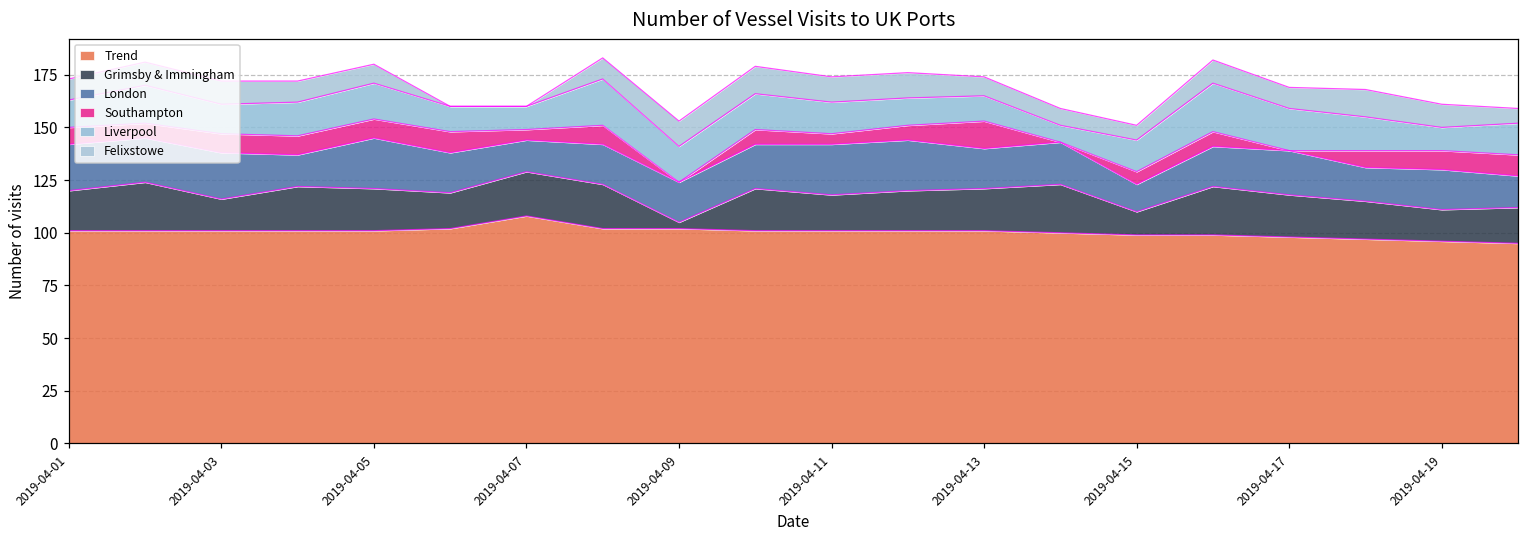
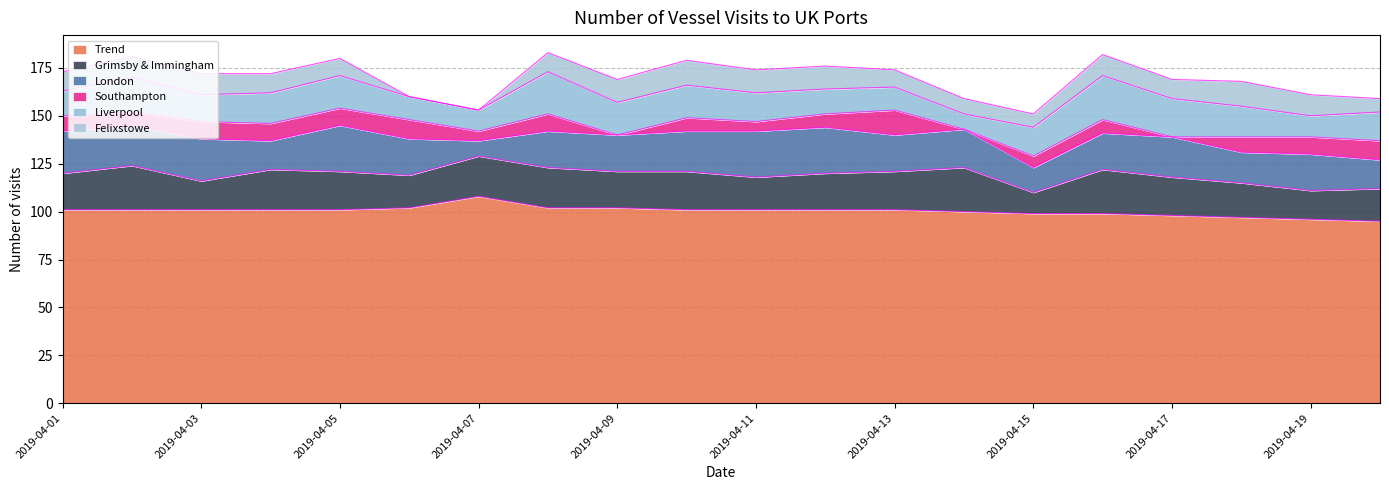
London, 2019-04-07: 15 -> 8
Grimsby & Immingham, 2019-04-09: 3 -> 19
